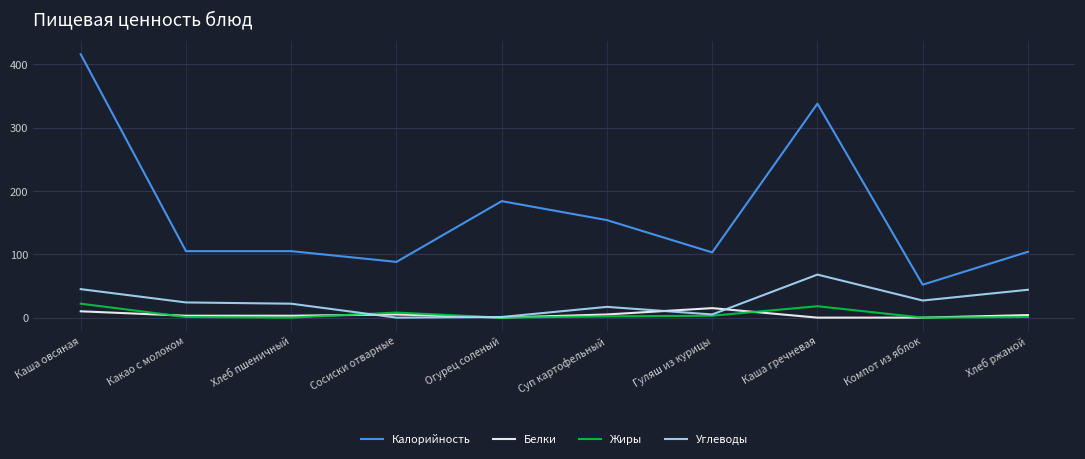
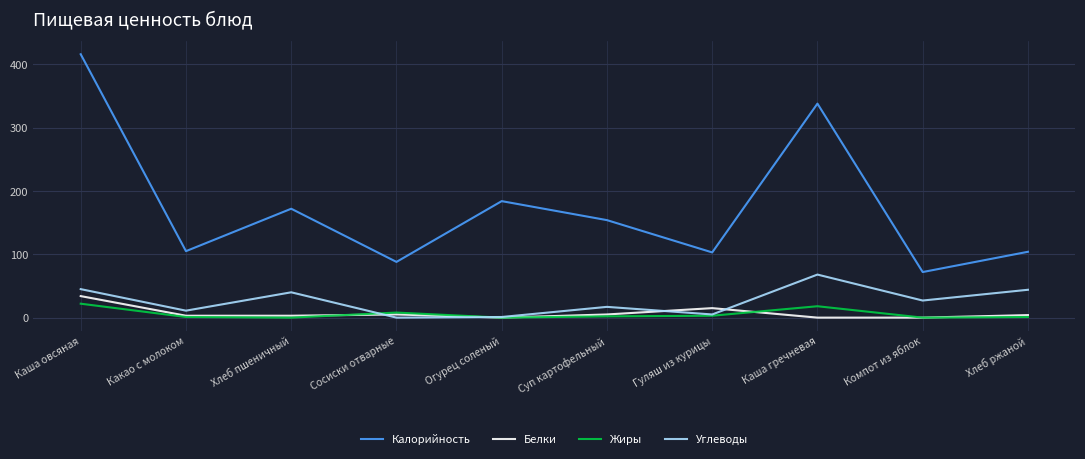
Белки, Каша овсяная: 10 -> 30
Углеводы, Какао с молоком: 20 -> 10
Калорийность, Хлеб пшеничный: 110 -> 170
Углеводы, Хлеб пшеничный: 20 -> 40
Калорийность, Компот из яблок: 50 -> 70
